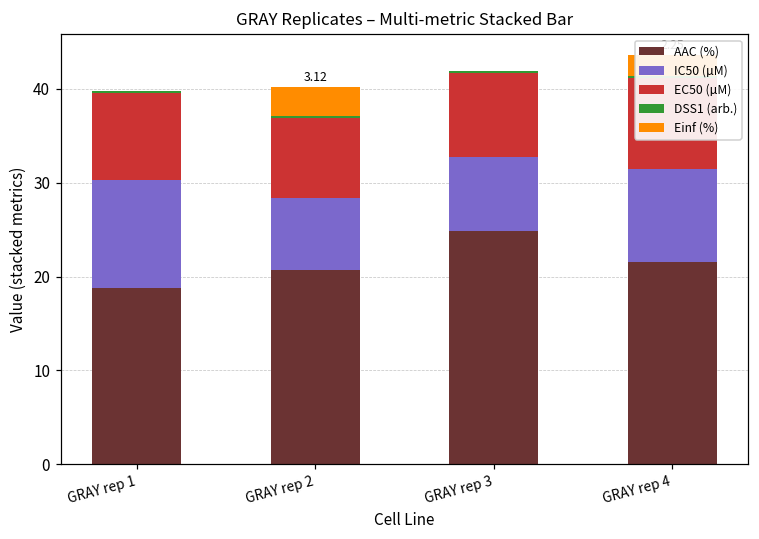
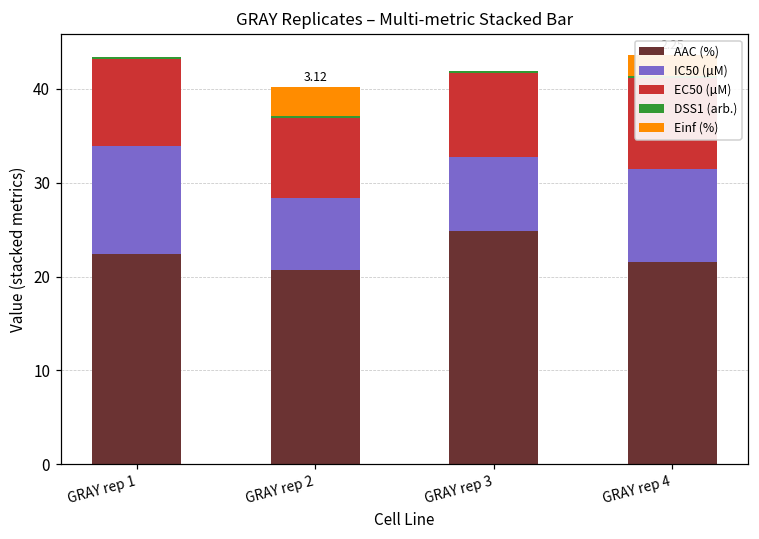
AAC (%), GRAY rep 1: 19 -> 22
